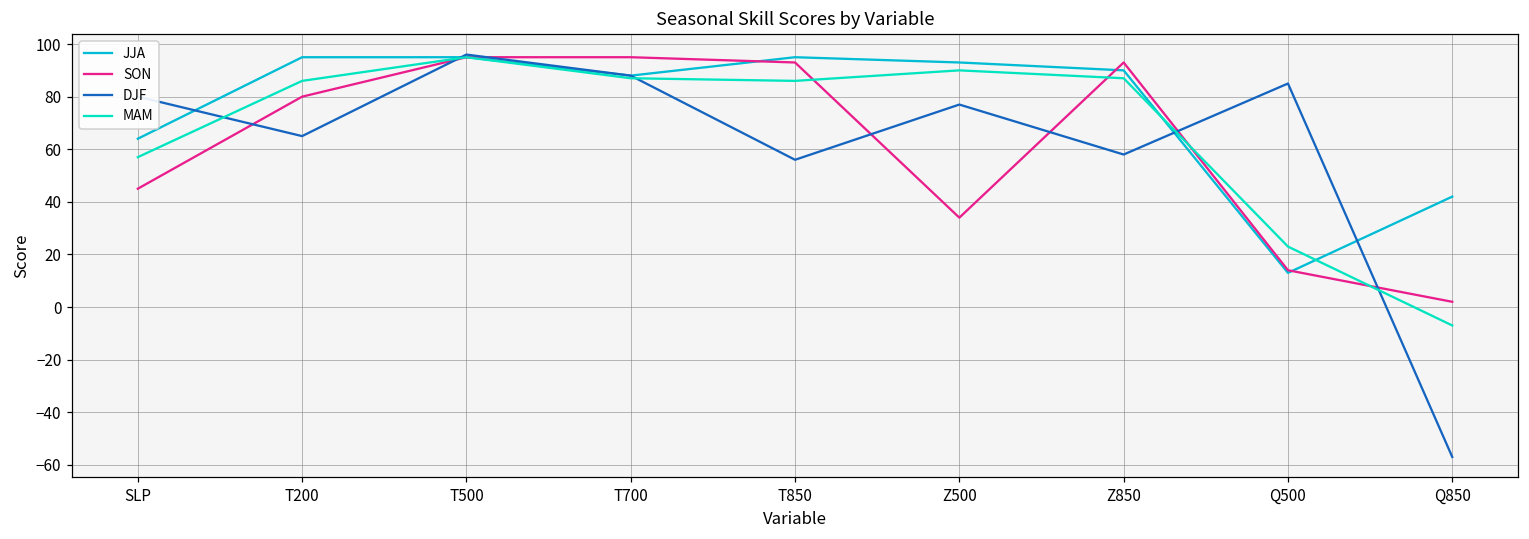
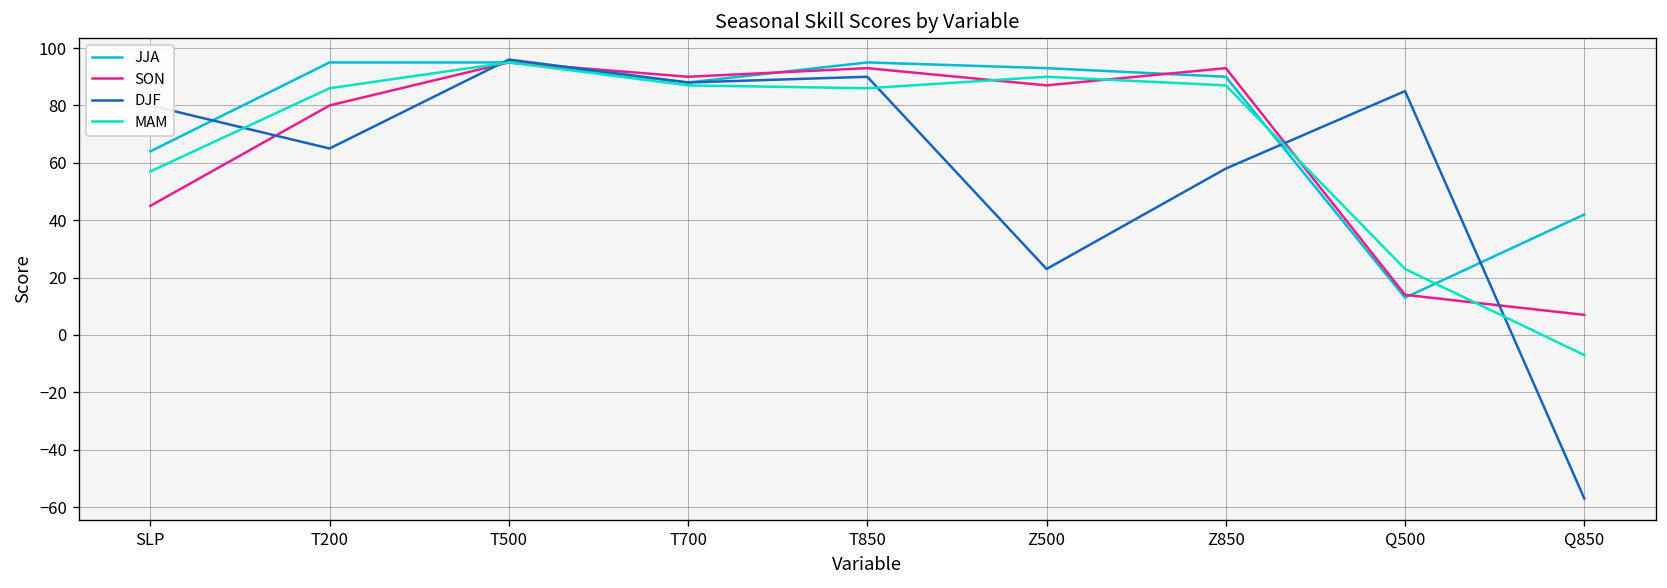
SON, T700: 95 -> 90
DJF, T850: 56 -> 90
SON, Z500: 34 -> 87
DJF, Z500: 77 -> 23
SON, Q850: 2 -> 7
